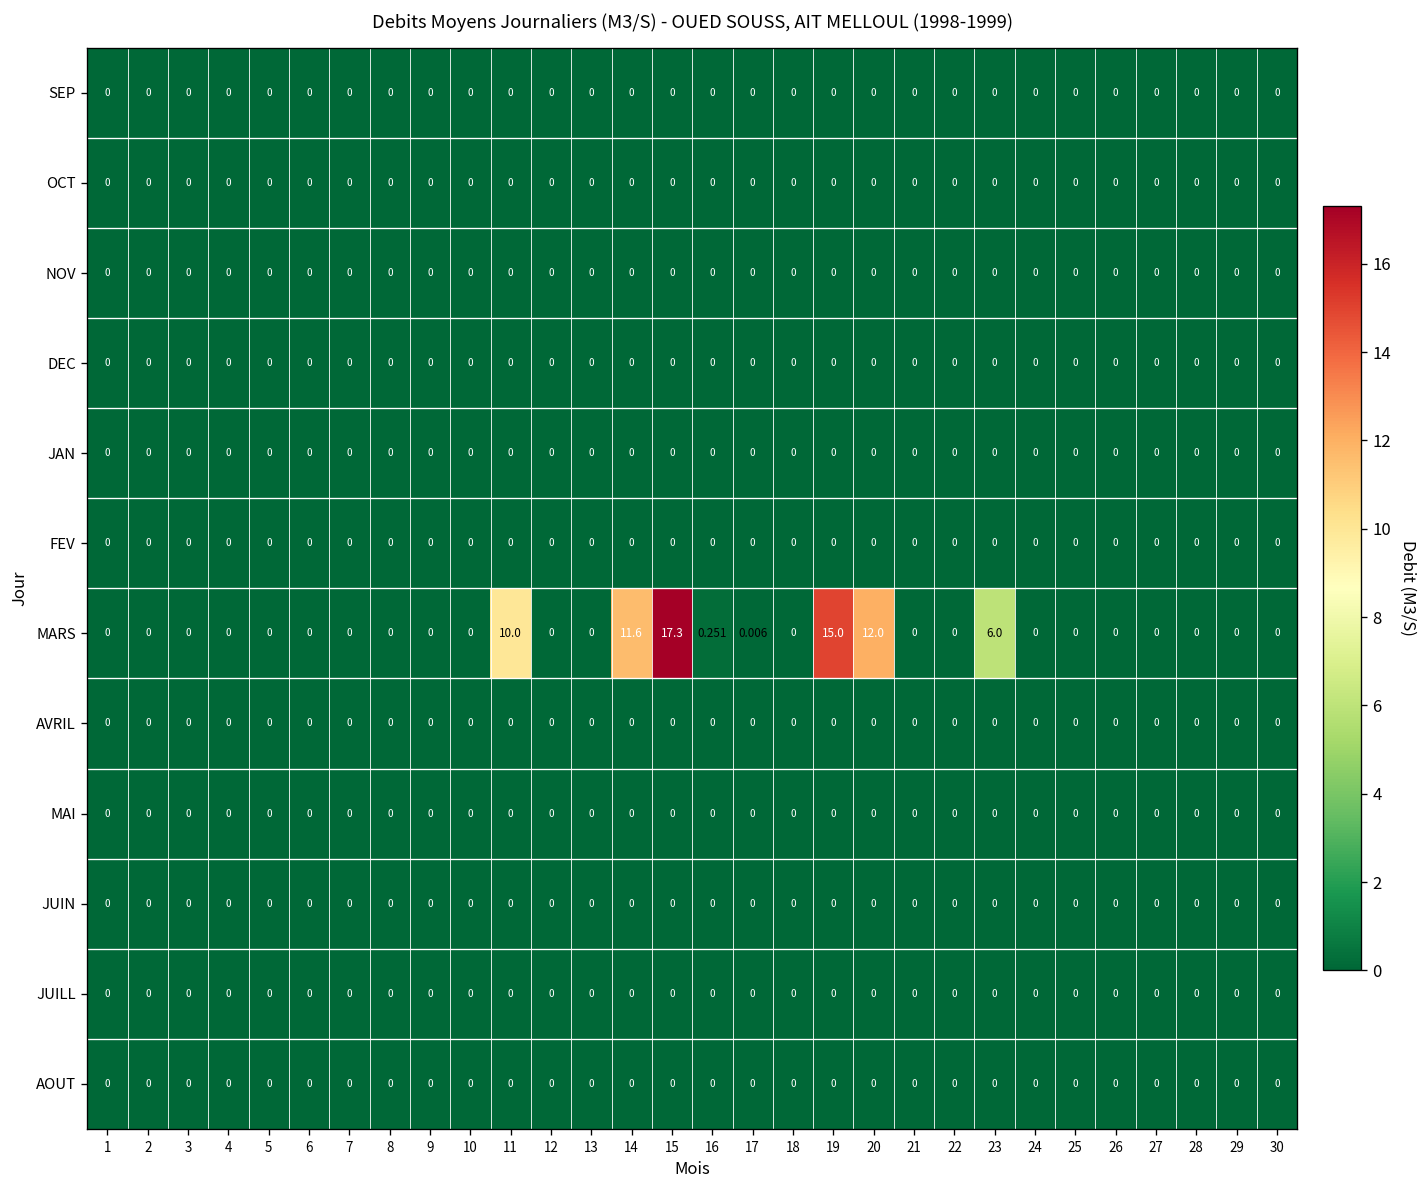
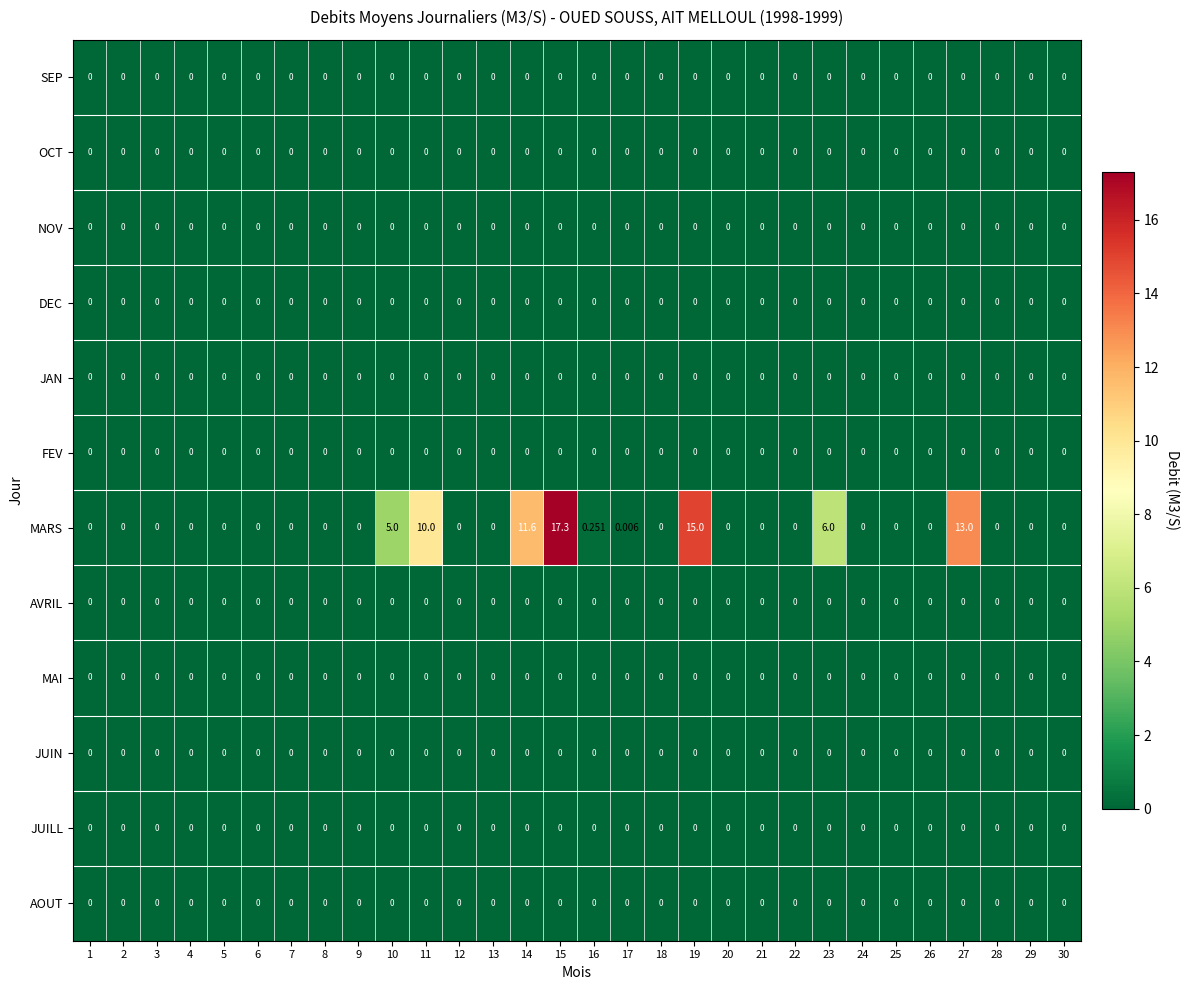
MARS, 10: 0 -> 5.0
MARS, 20: 12.0 -> 0
MARS, 27: 0 -> 13.0
